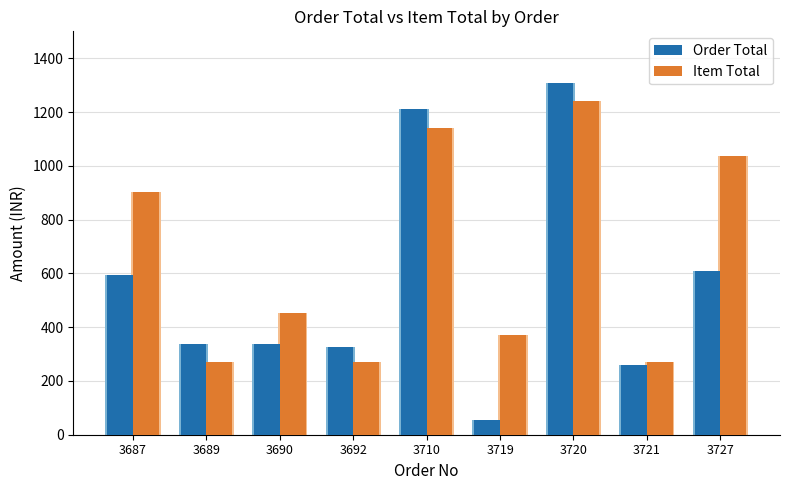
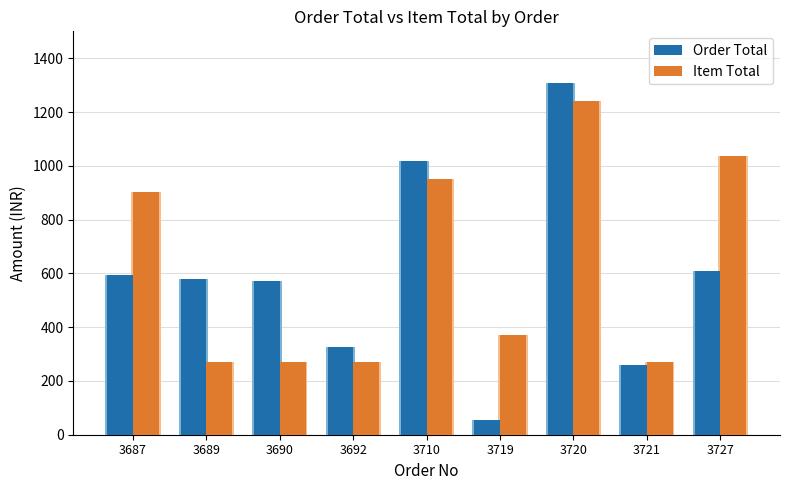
Order Total, 3689: 340 -> 580
Order Total, 3690: 340 -> 570
Item Total, 3690: 450 -> 270
Order Total, 3710: 1210 -> 1020
Item Total, 3710: 1140 -> 950
